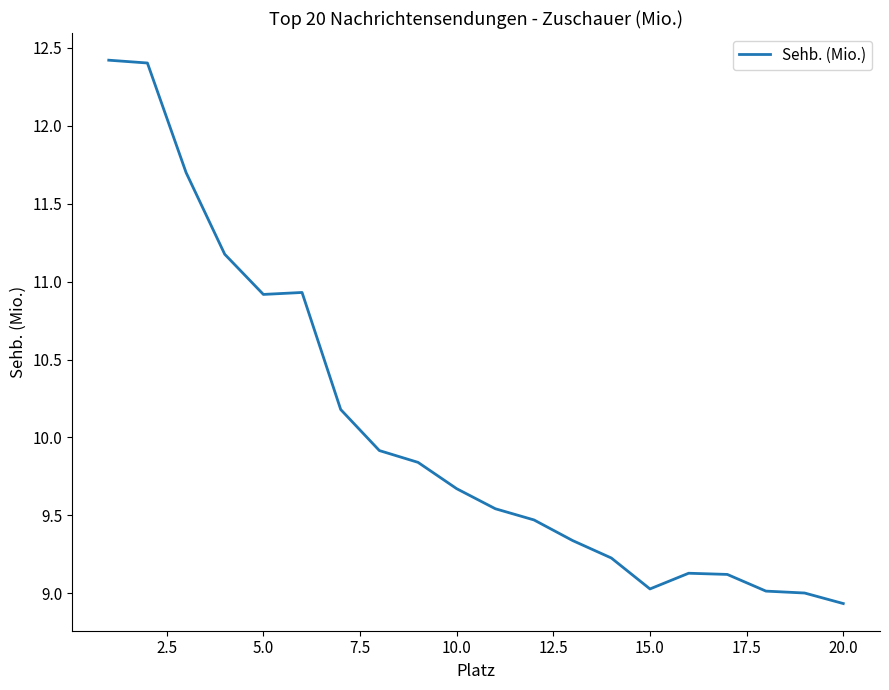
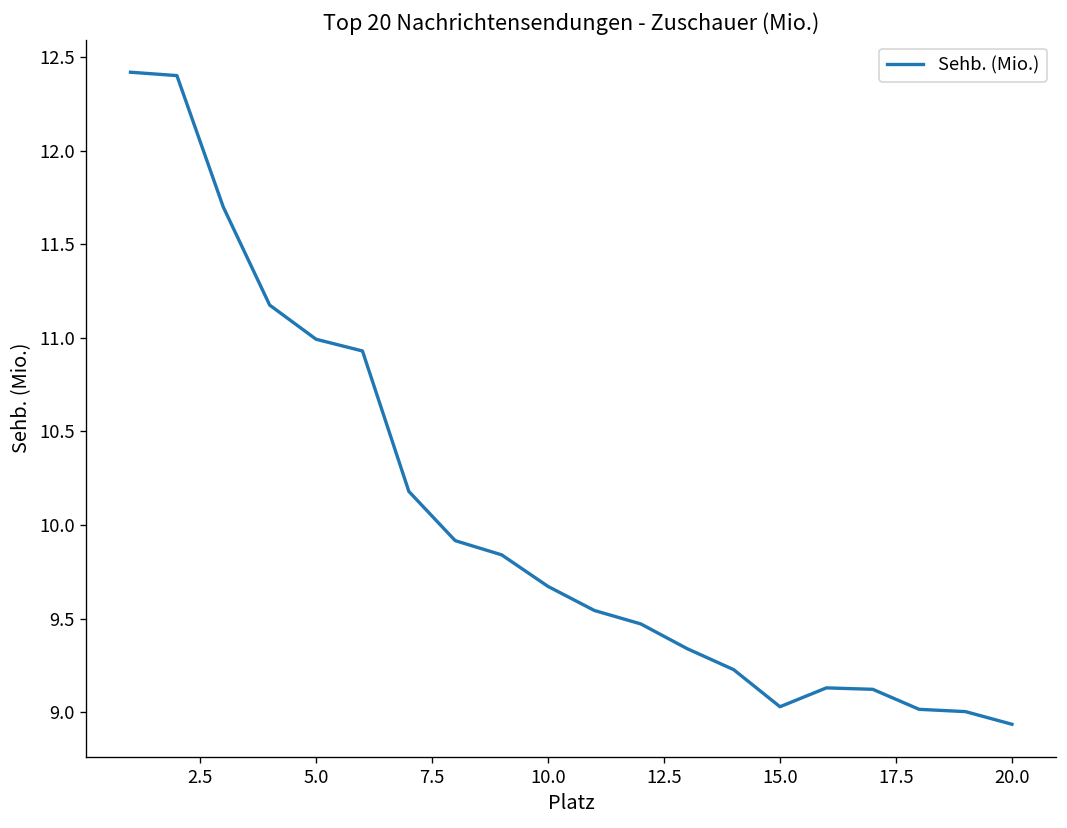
5.0: 10.92 -> 10.99
